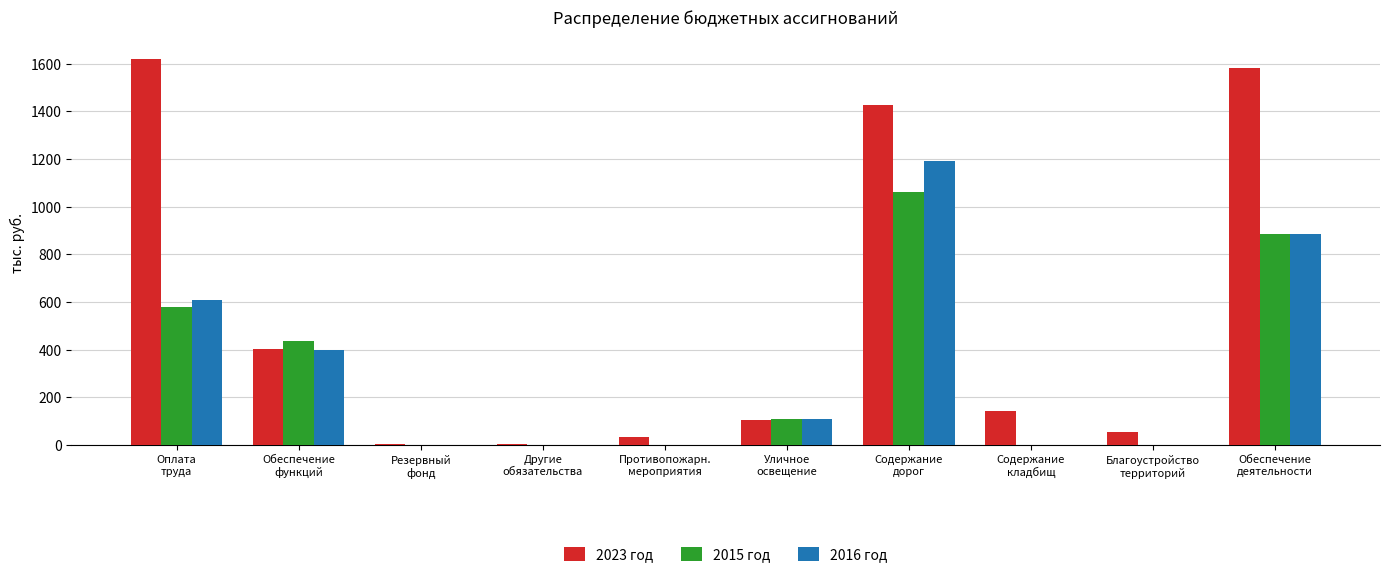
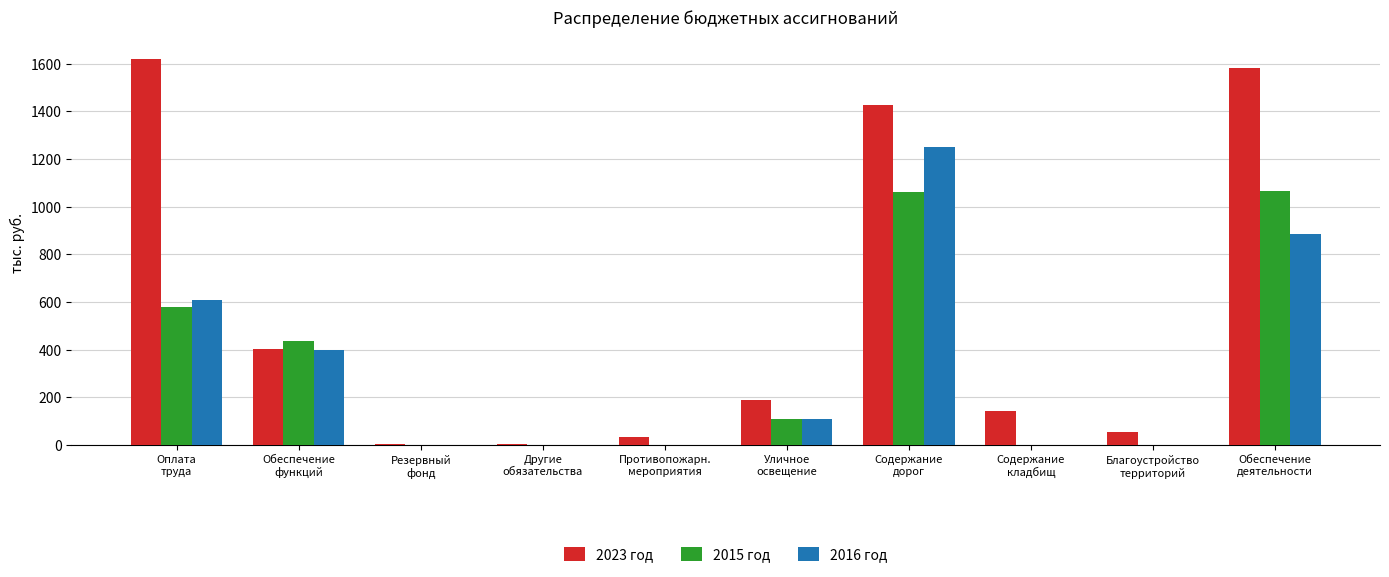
2023 год, Уличное освещение: 110 -> 190
2016 год, Содержание дорог: 1190 -> 1250
2015 год, Обеспечение деятельности: 890 -> 1060
